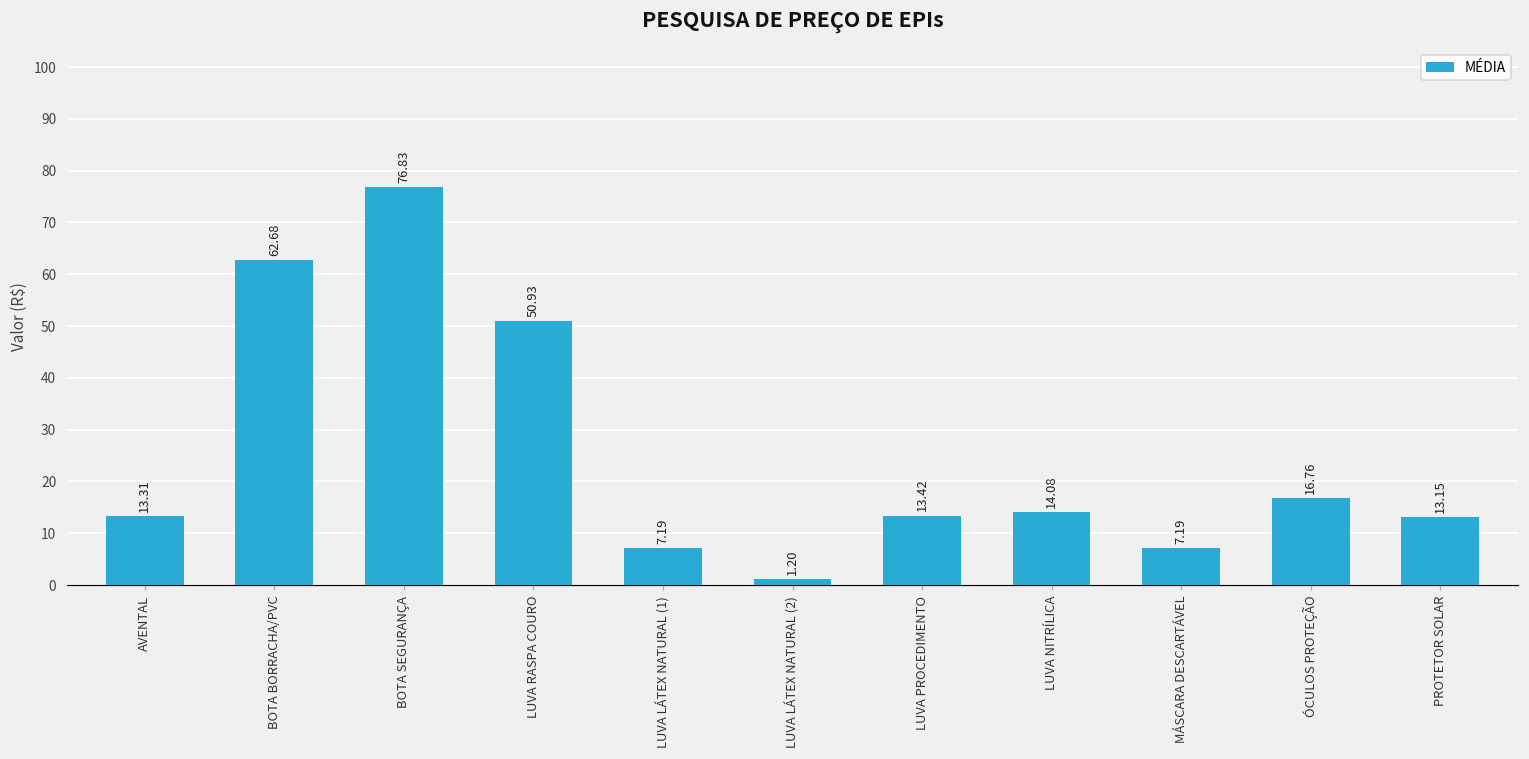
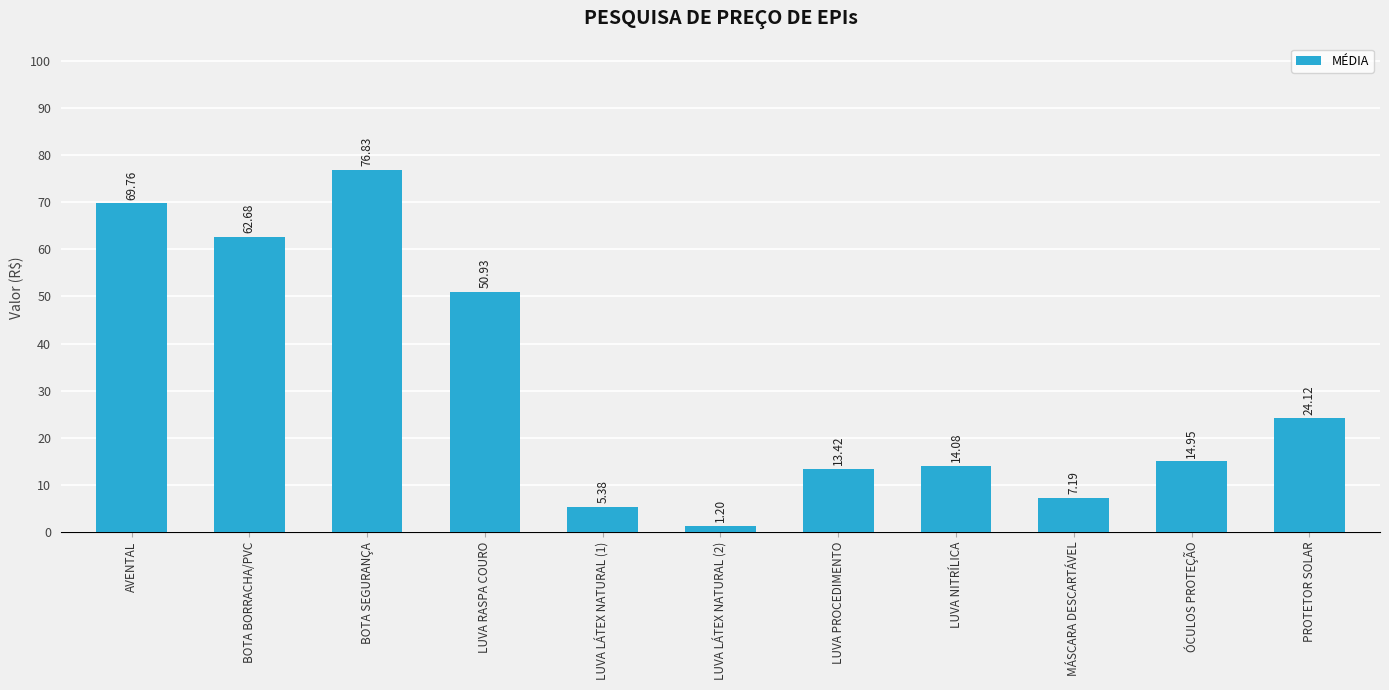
AVENTAL: 13.31 -> 69.76
LUVA LÁTEX NATURAL (1): 7.19 -> 5.38
ÓCULOS PROTEÇÃO: 16.76 -> 14.95
PROTETOR SOLAR: 13.15 -> 24.12
